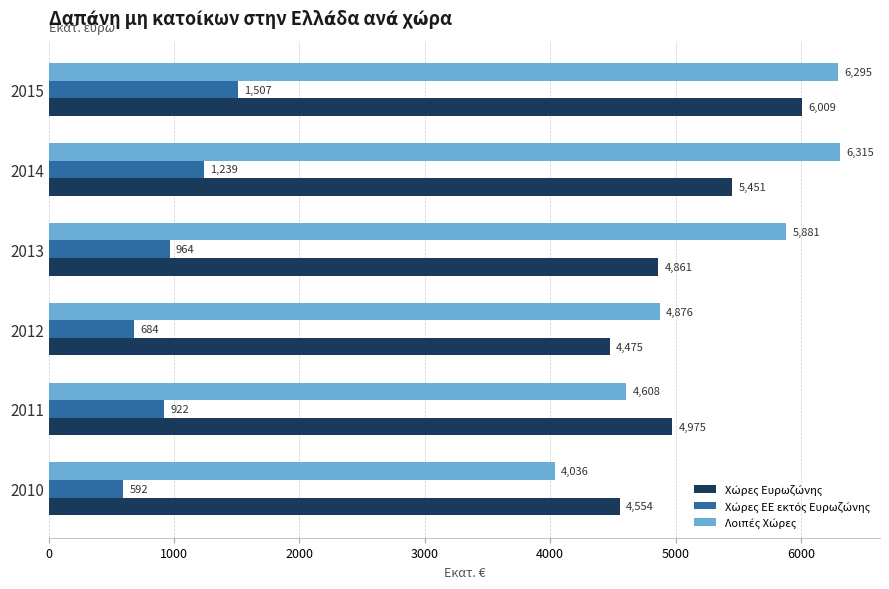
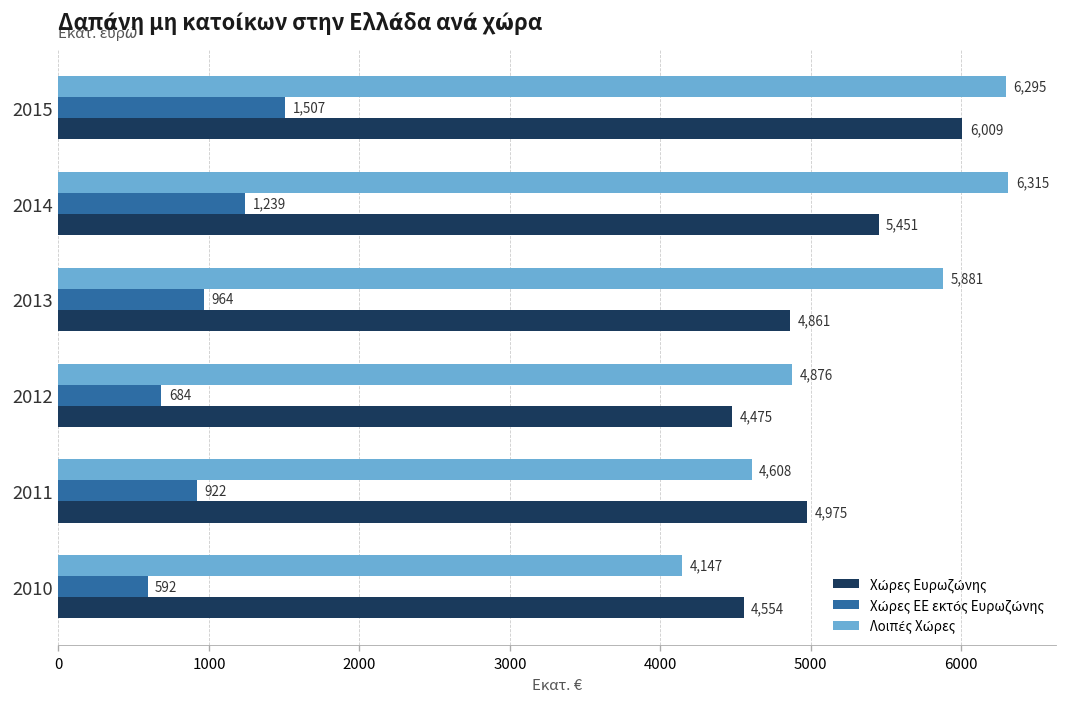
Λοιπές Χώρες, 2010: 4,036 -> 4,147
